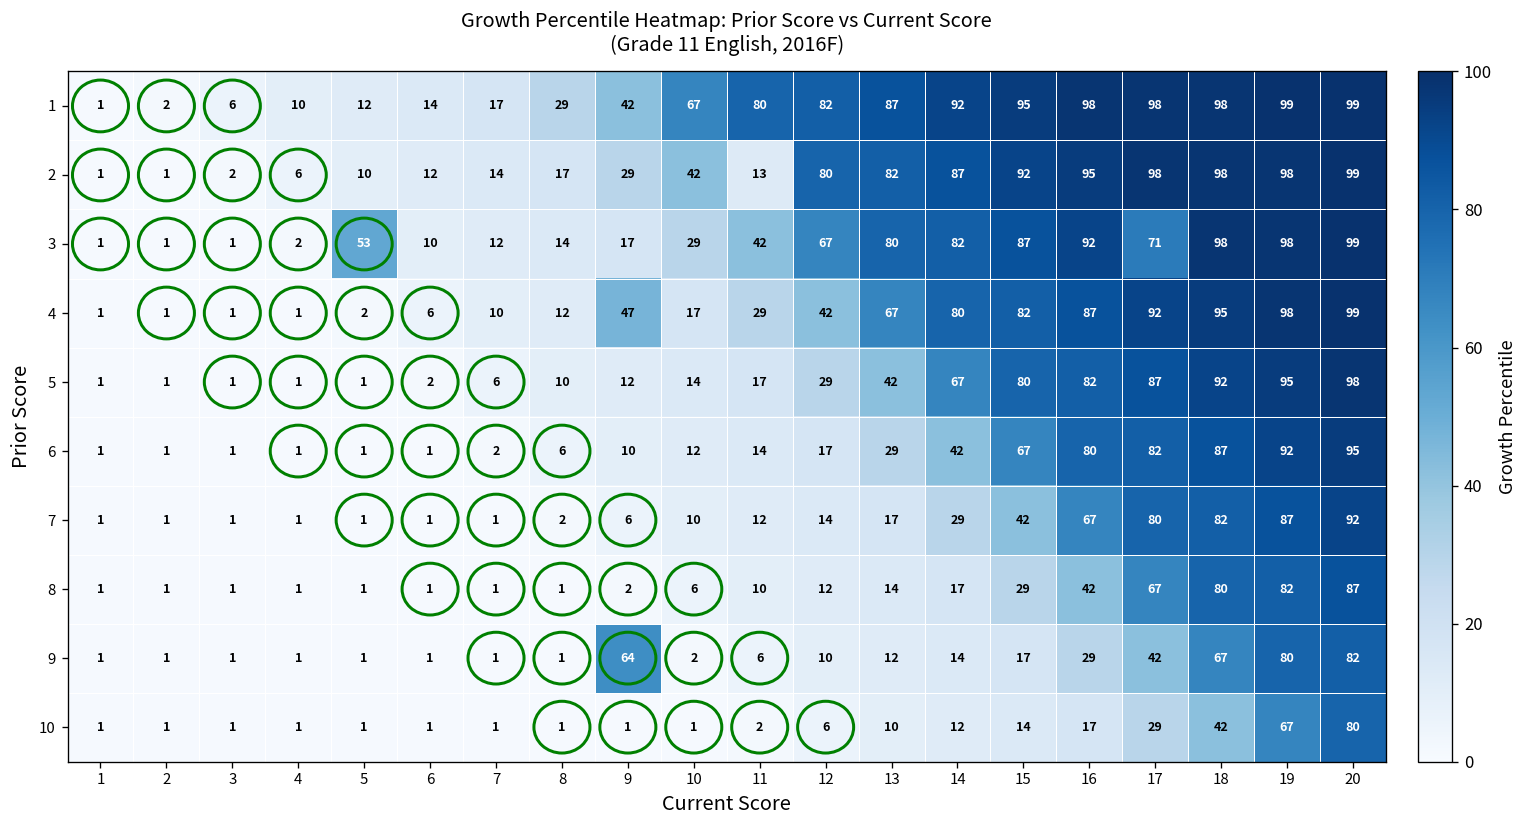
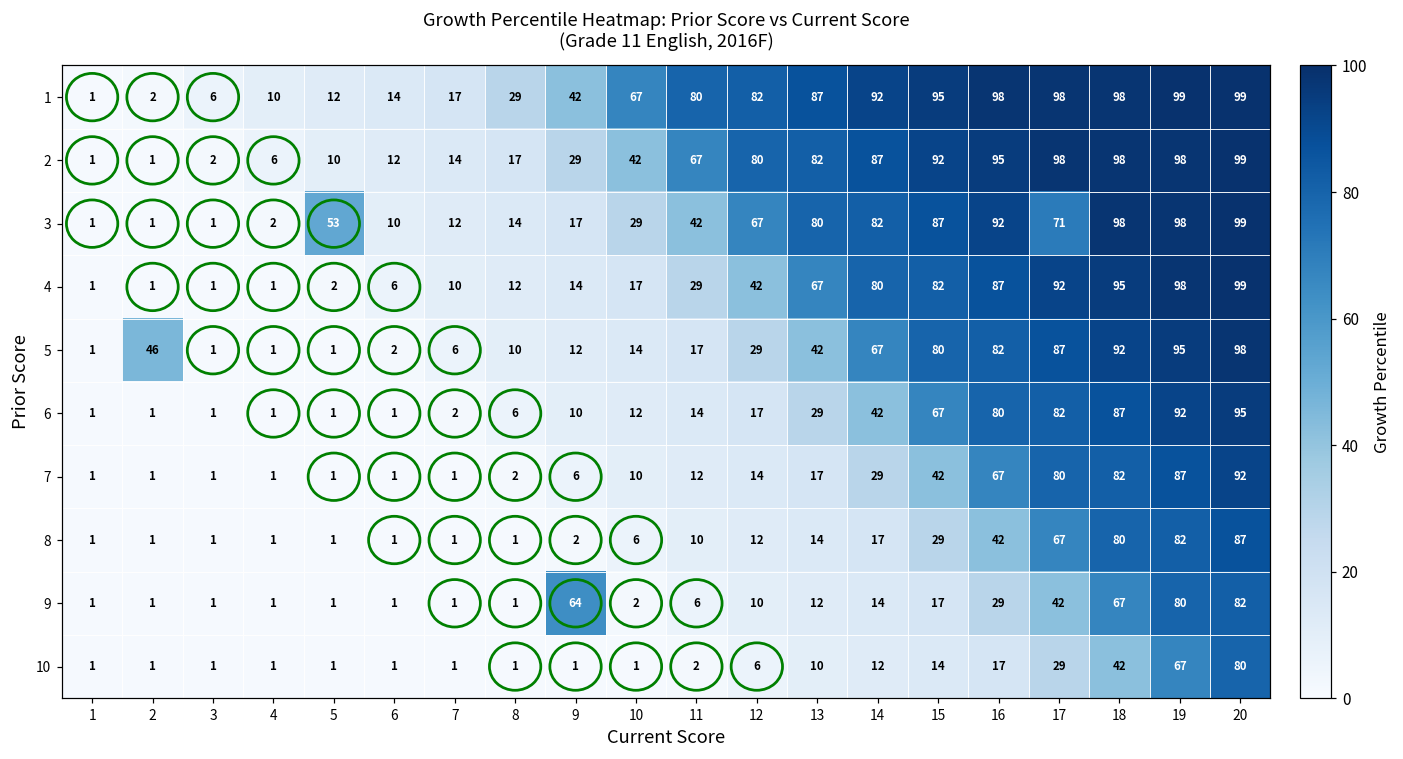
2, 11: 13 -> 67
4, 9: 47 -> 14
5, 2: 1 -> 46
